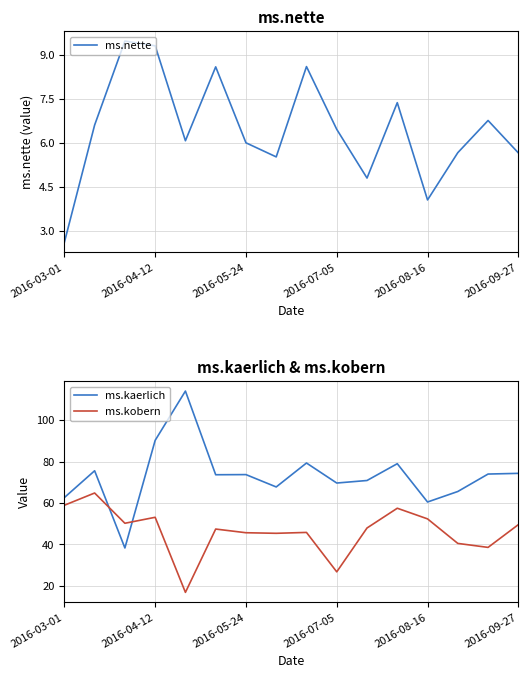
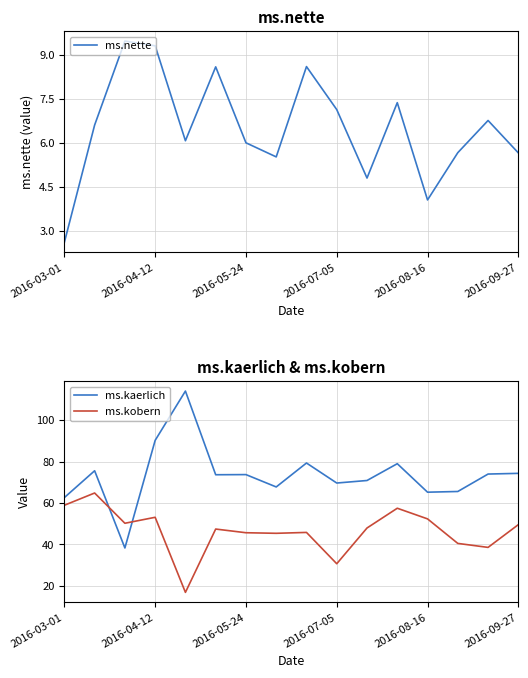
ms.nette, 2016-07-05: 6.5 -> 7.1
ms.kaerlich & ms.kobern, ms.kobern, 2016-07-05: 27 -> 31
ms.kaerlich & ms.kobern, ms.kaerlich, 2016-08-16: 60 -> 65
